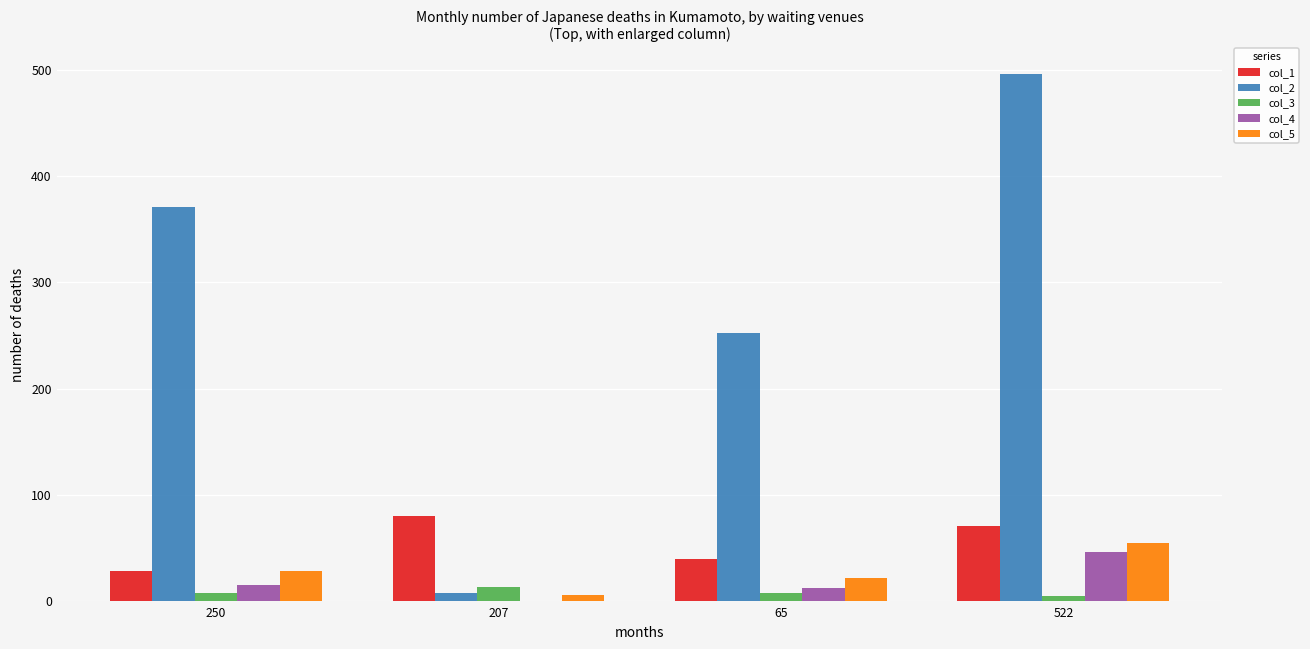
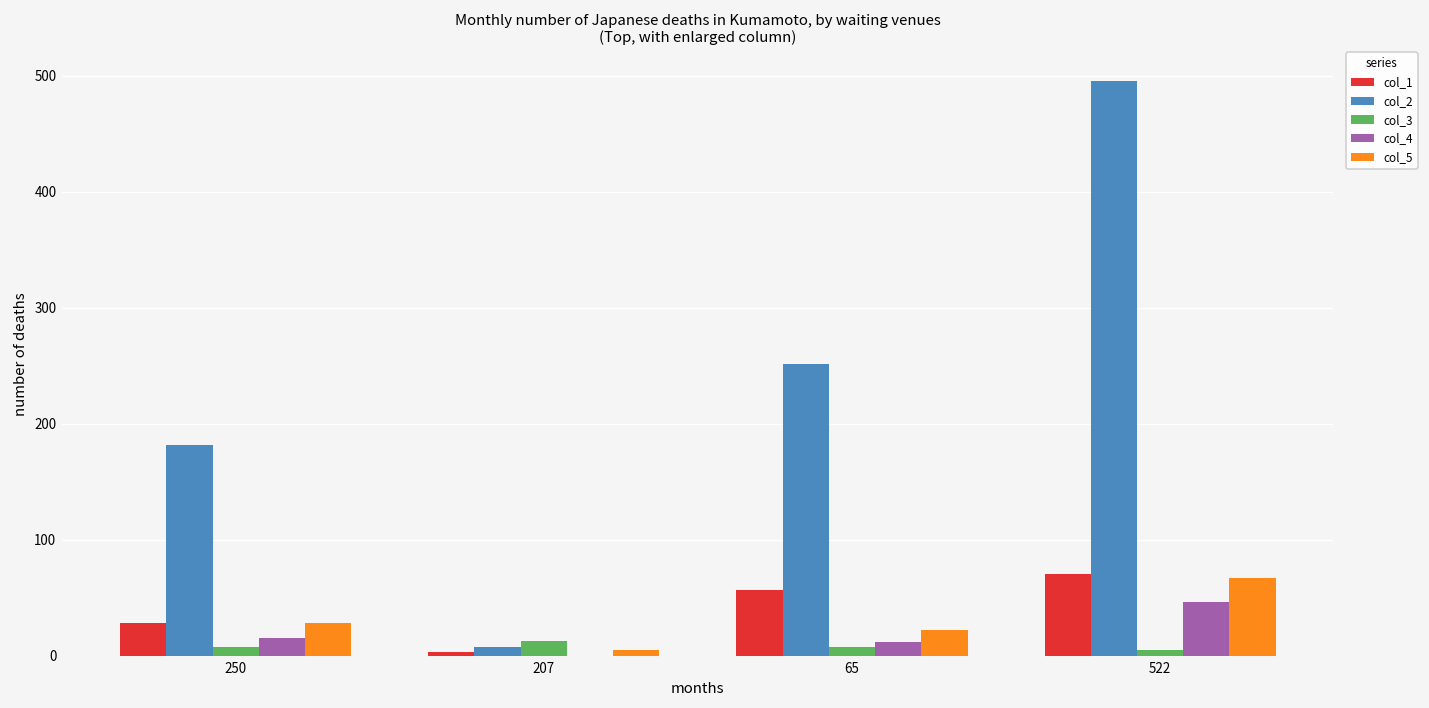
col_2, 250: 370 -> 180
col_1, 207: 80 -> 0
col_1, 65: 40 -> 60
col_5, 522: 50 -> 70
